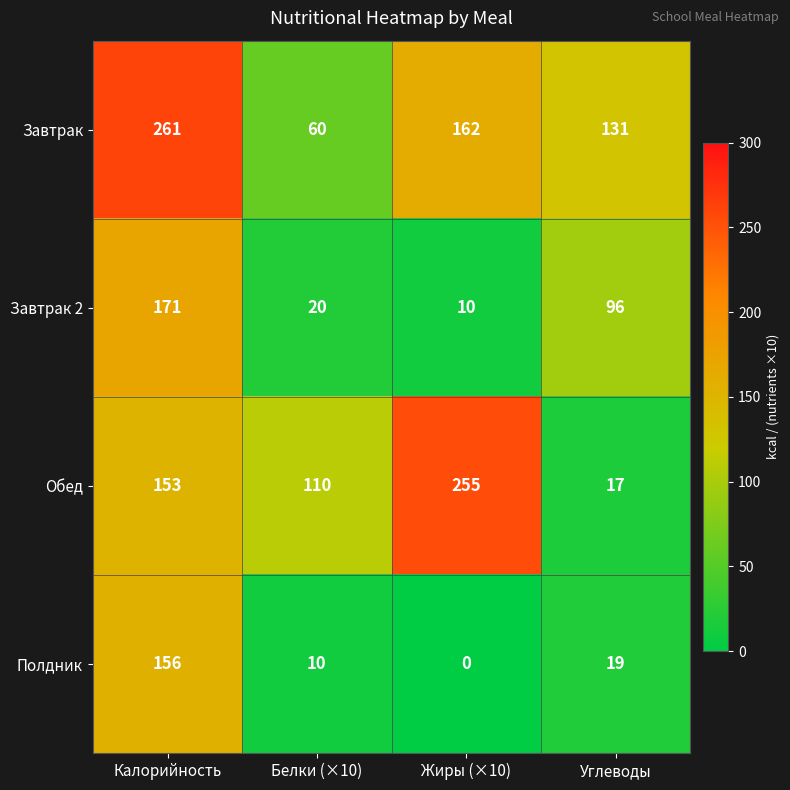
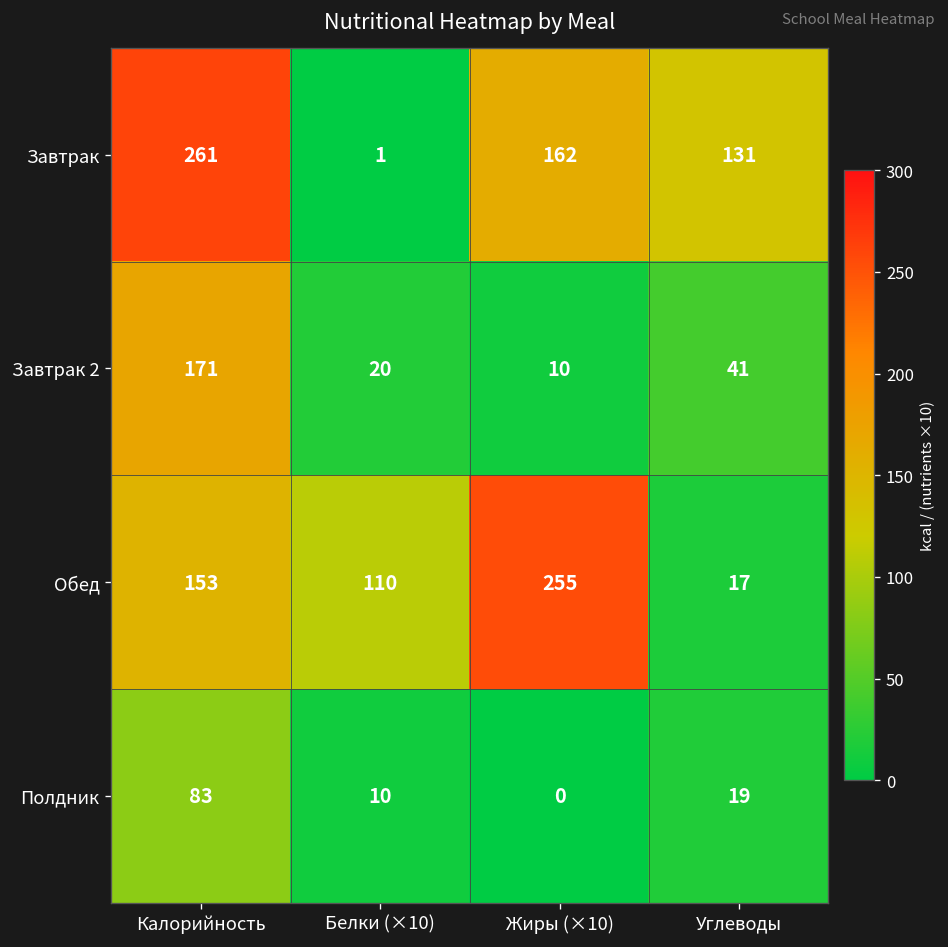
Завтрак, Белки (×10): 60 -> 1
Завтрак 2, Углеводы: 96 -> 41
Полдник, Калорийность: 156 -> 83
